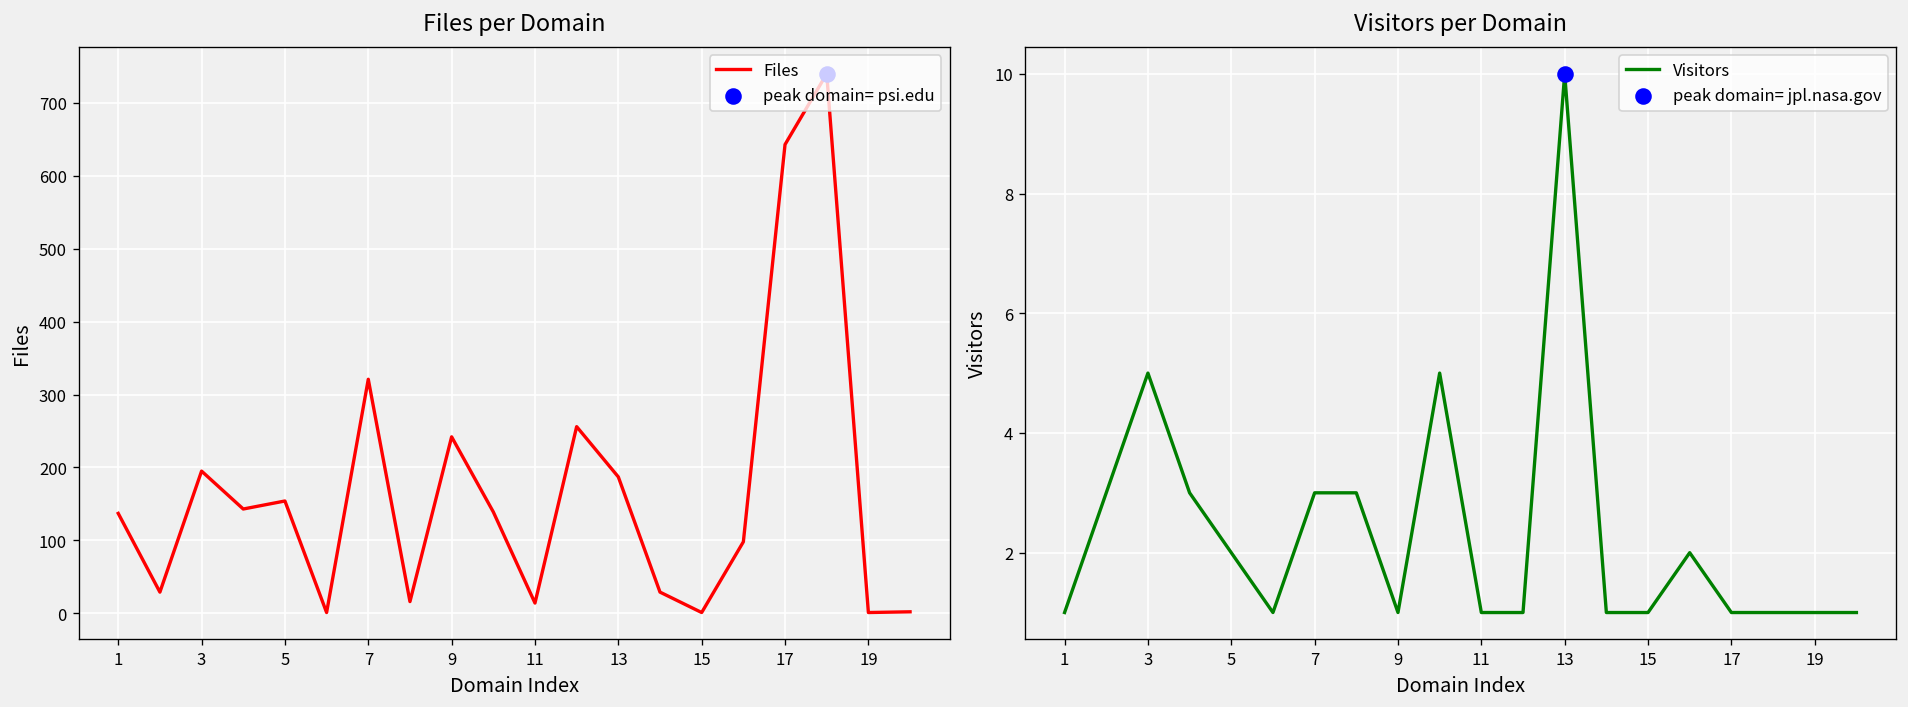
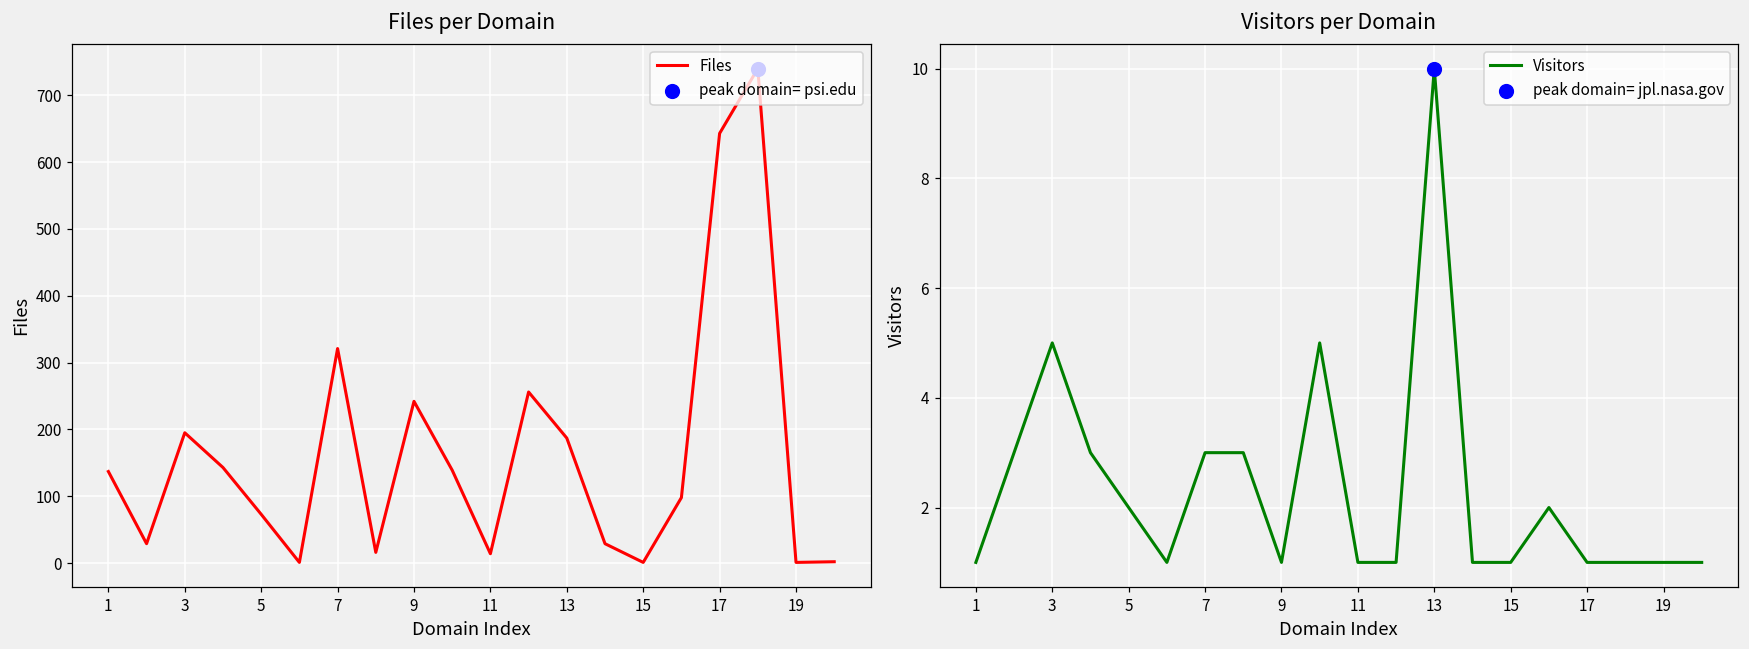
Files per Domain, Files, 5: 150 -> 70
